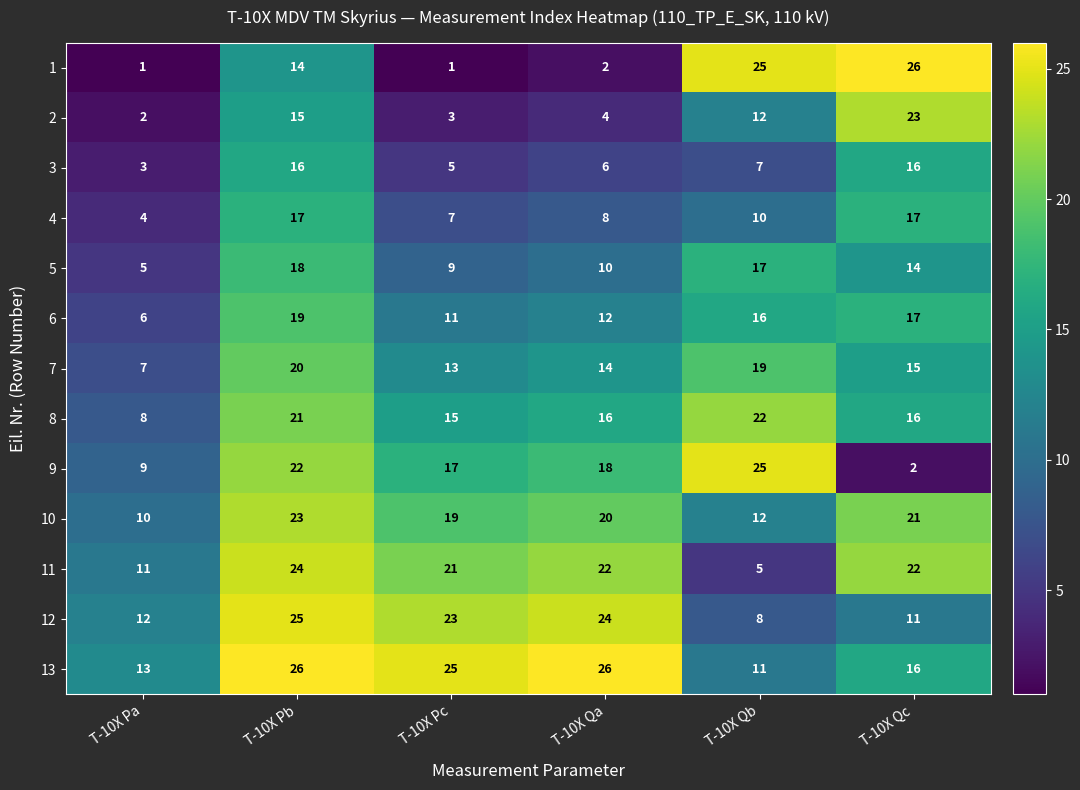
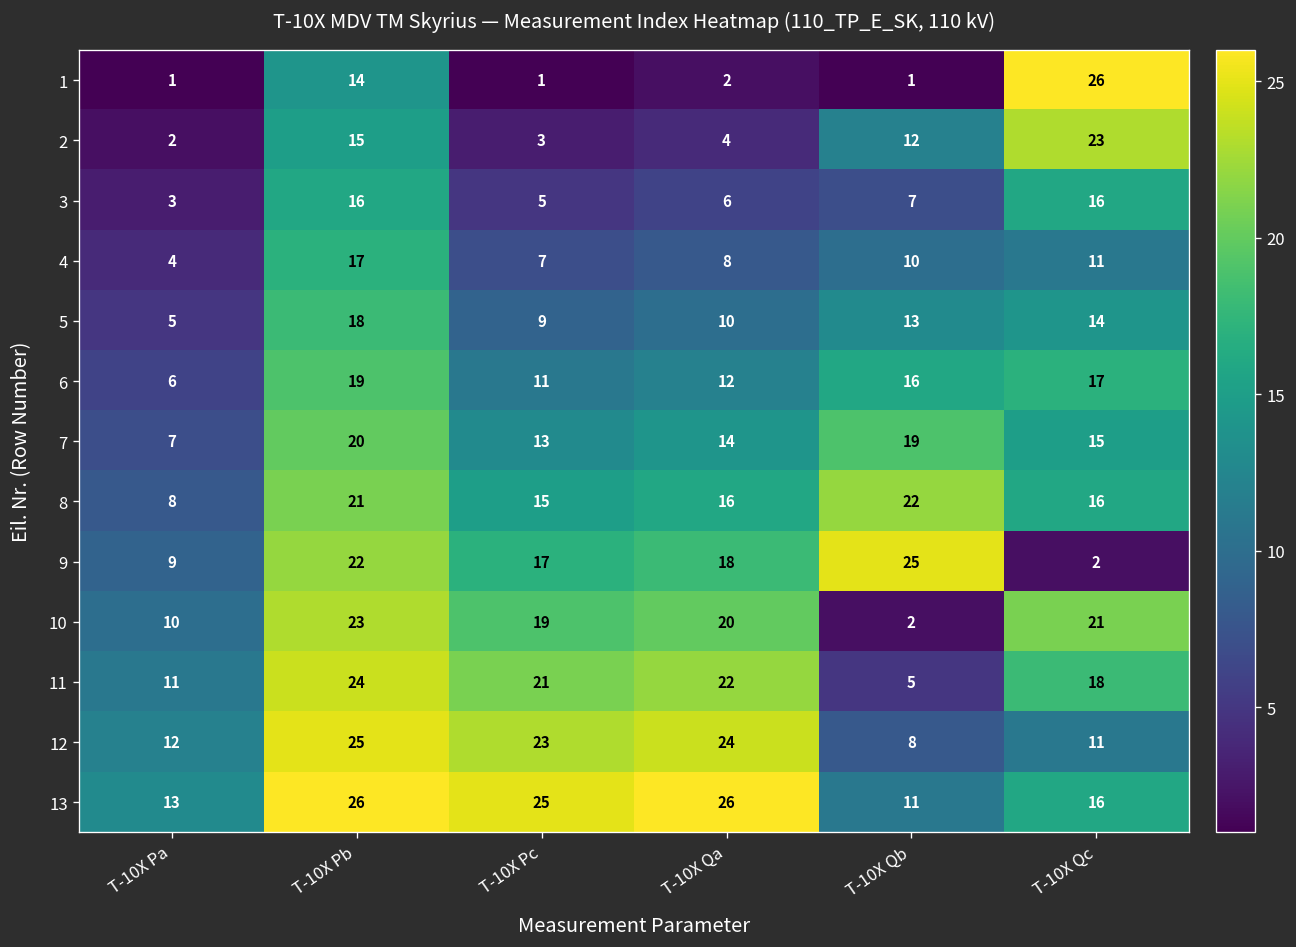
1, T-10X Qb: 25 -> 1
4, T-10X Qc: 17 -> 11
5, T-10X Qb: 17 -> 13
10, T-10X Qb: 12 -> 2
11, T-10X Qc: 22 -> 18
